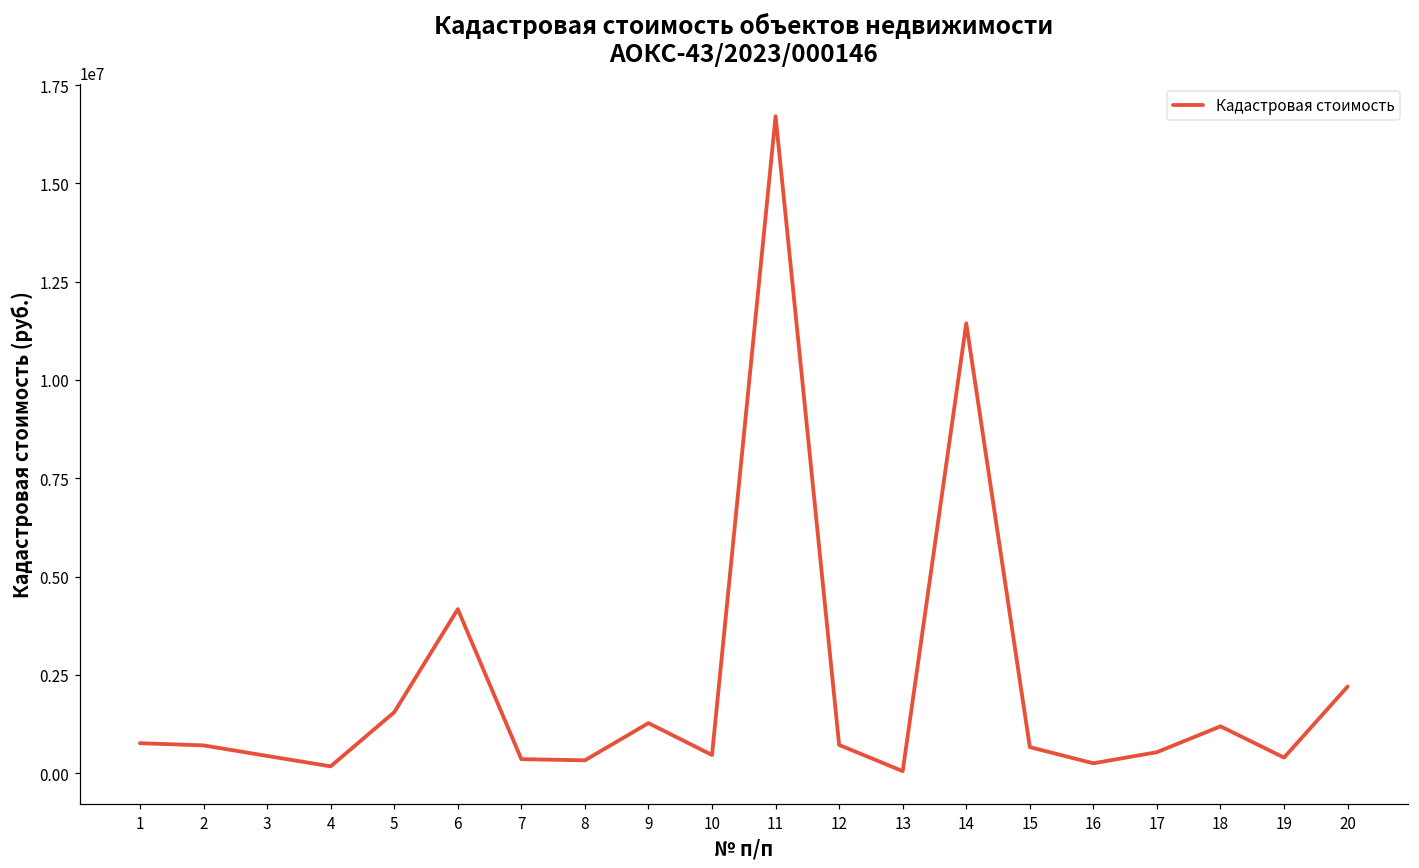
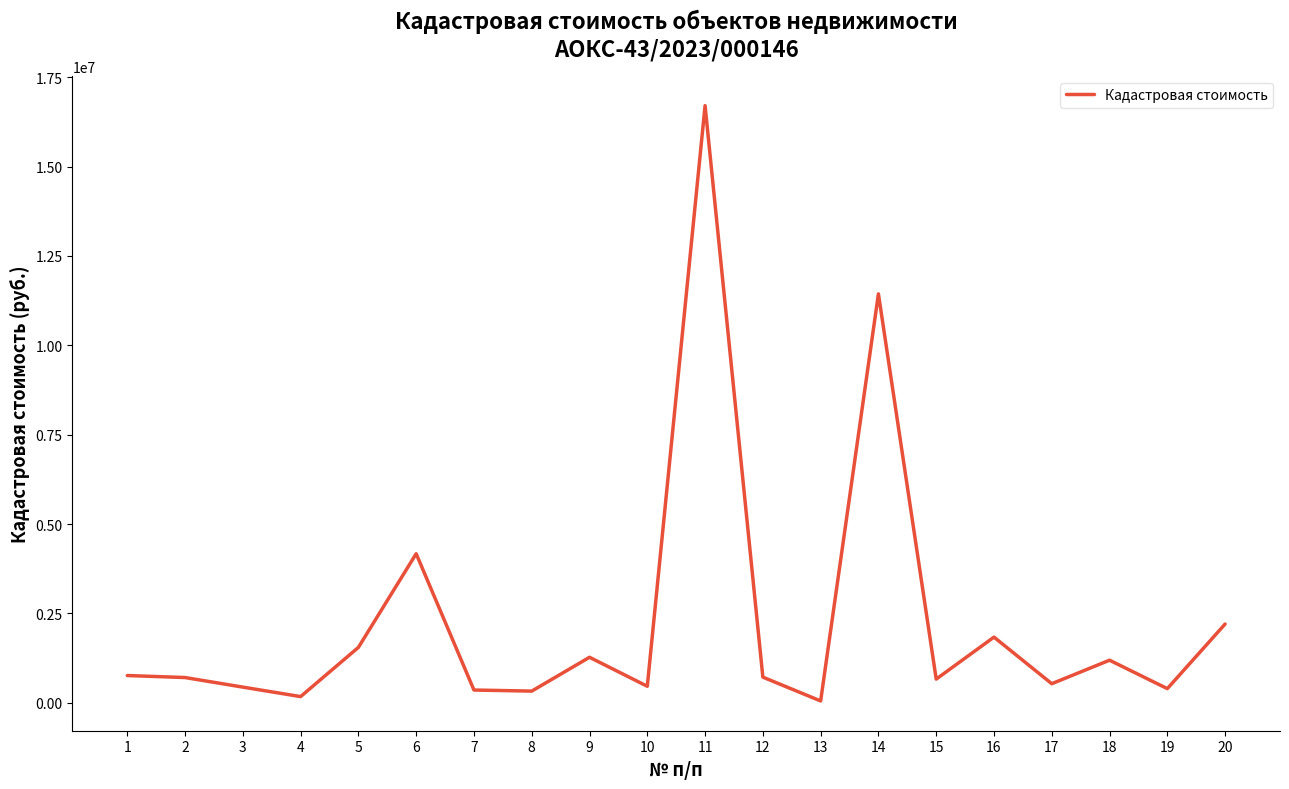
16: 300000 -> 1800000
